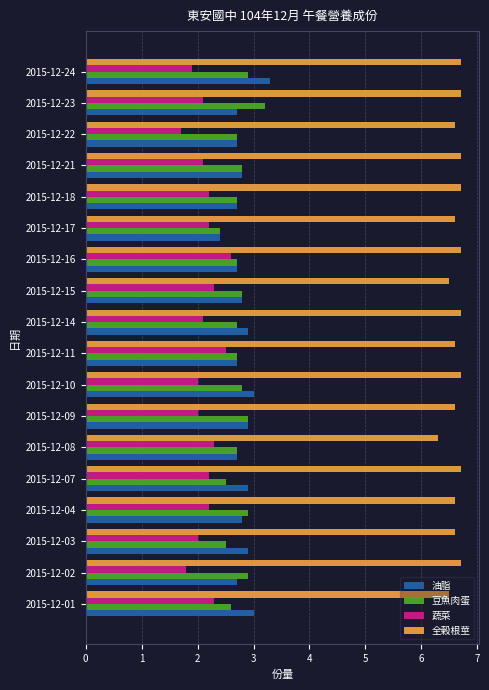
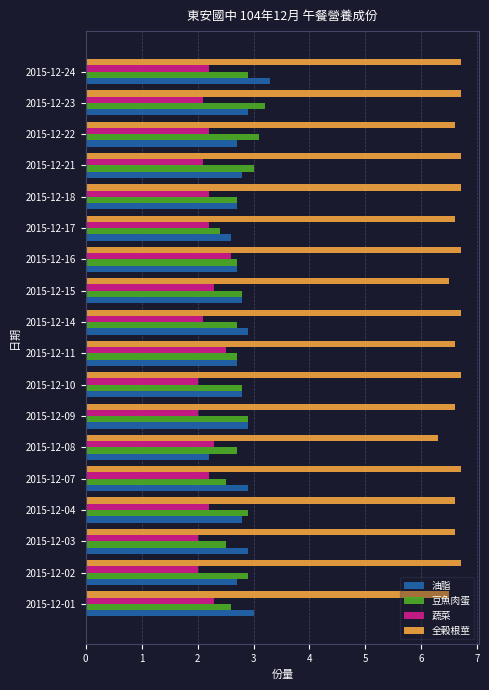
蔬菜, 2015-12-24: 1.9 -> 2.2
油脂, 2015-12-23: 2.7 -> 2.9
蔬菜, 2015-12-22: 1.7 -> 2.2
豆魚肉蛋, 2015-12-22: 2.7 -> 3.1
豆魚肉蛋, 2015-12-21: 2.8 -> 3.0
油脂, 2015-12-17: 2.4 -> 2.6
油脂, 2015-12-10: 3.0 -> 2.8
油脂, 2015-12-08: 2.7 -> 2.2
蔬菜, 2015-12-02: 1.8 -> 2.0
